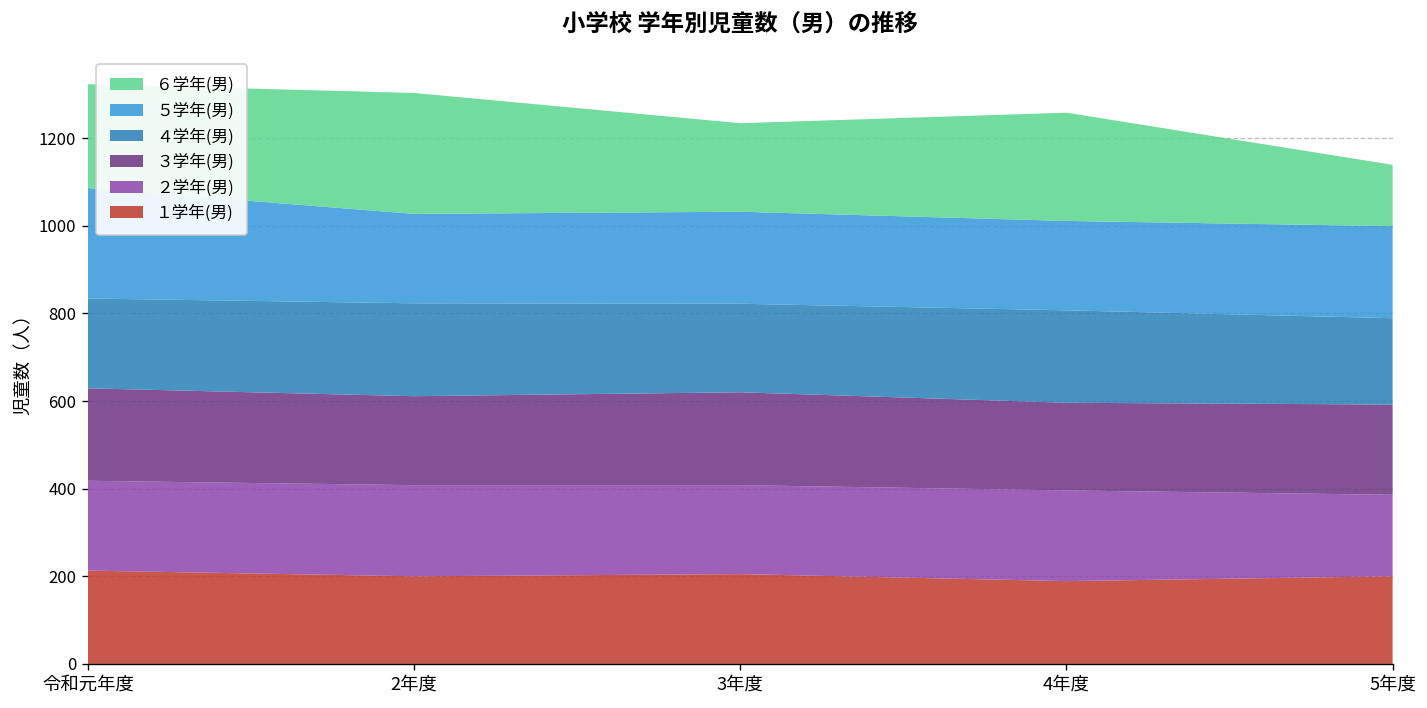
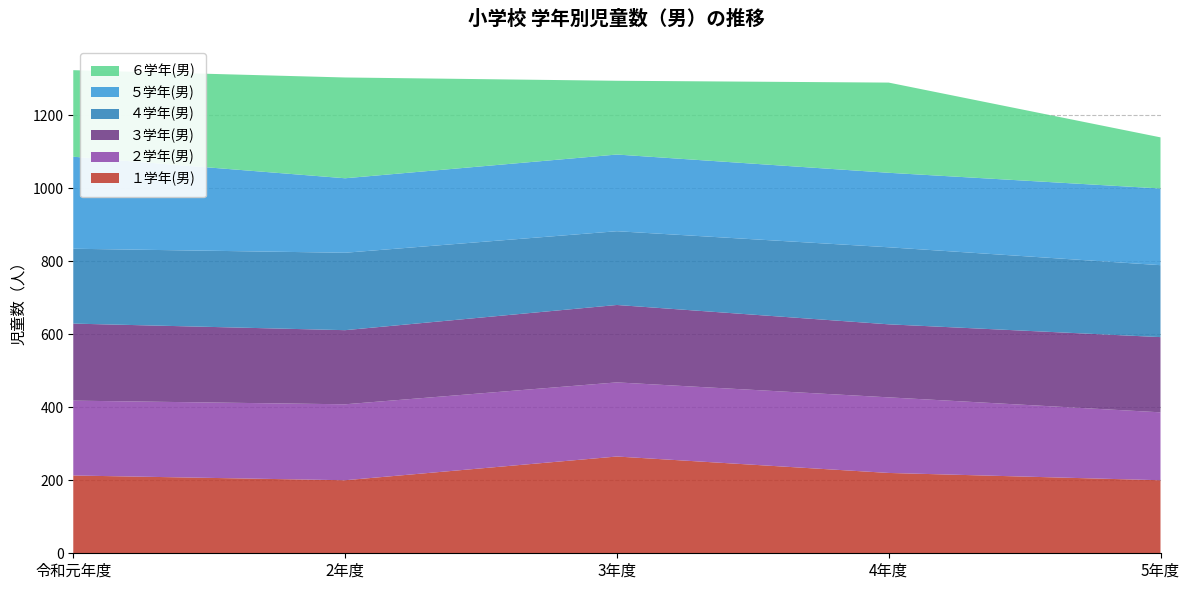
１学年(男), 3年度: 210 -> 270
１学年(男), 4年度: 190 -> 220
